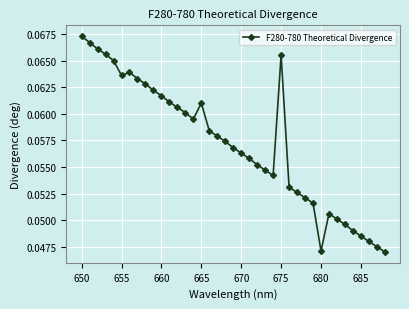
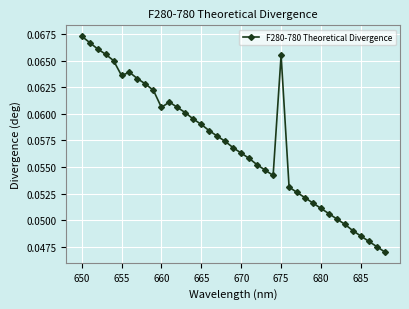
660: 0.0617 -> 0.0606
665: 0.061 -> 0.059
680: 0.0471 -> 0.0511
